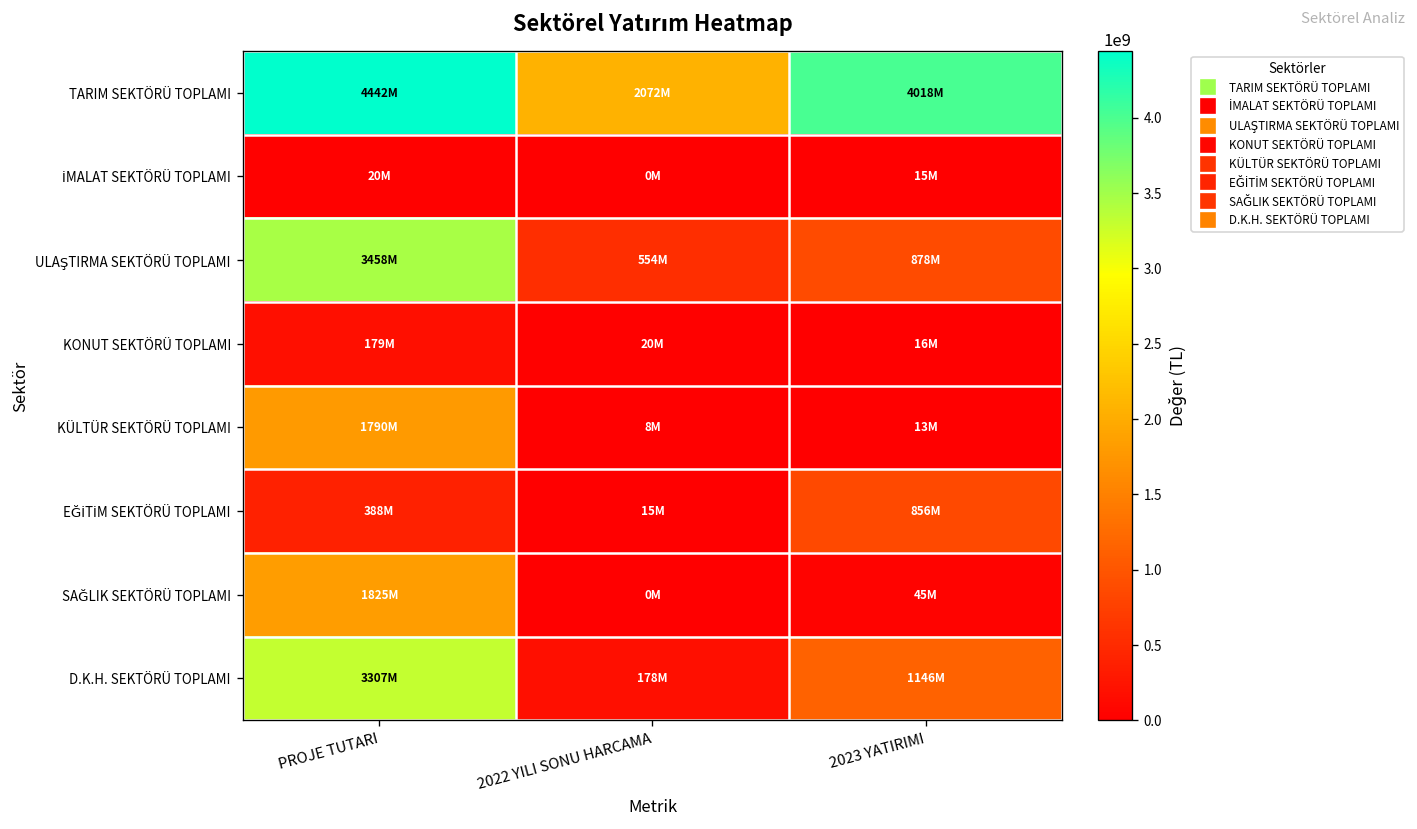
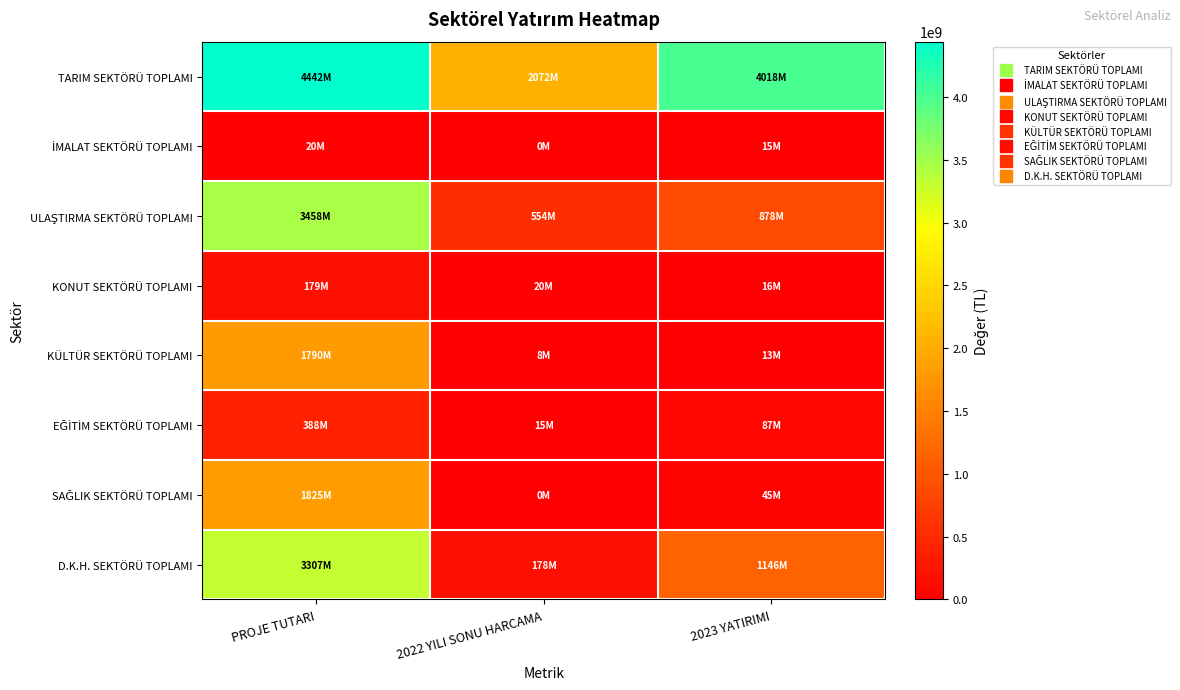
EĞİTİM SEKTÖRÜ TOPLAMI, 2023 YATIRIMI: 856M -> 87M
